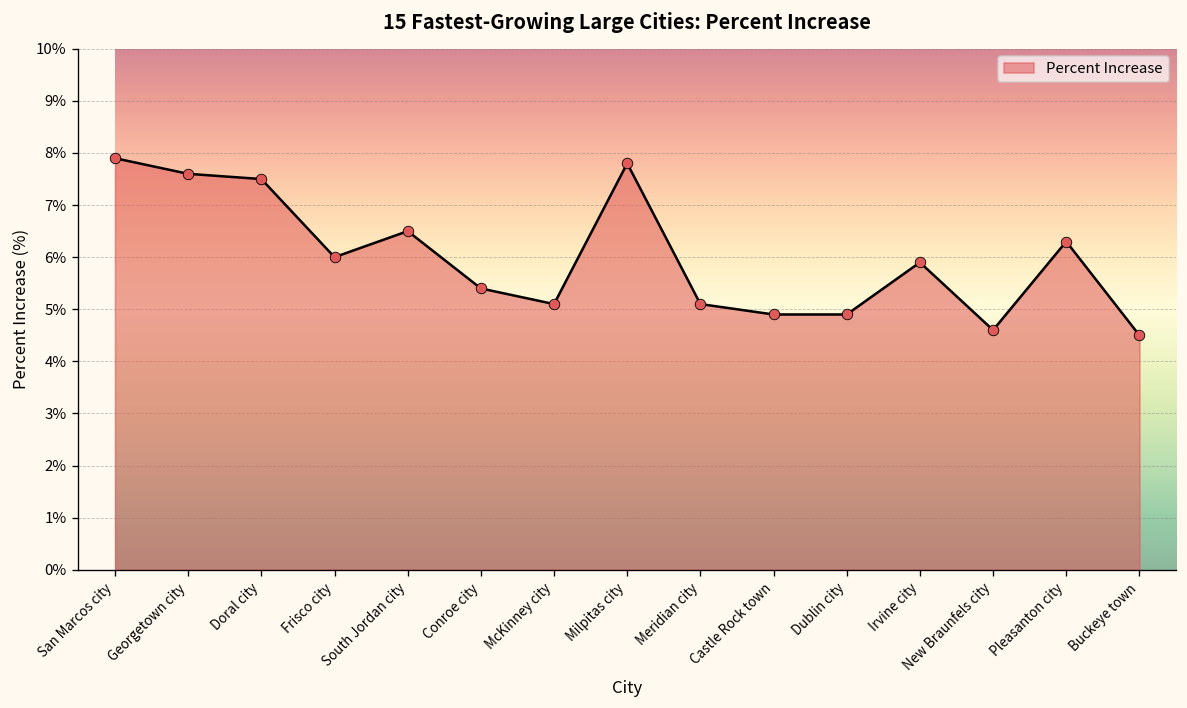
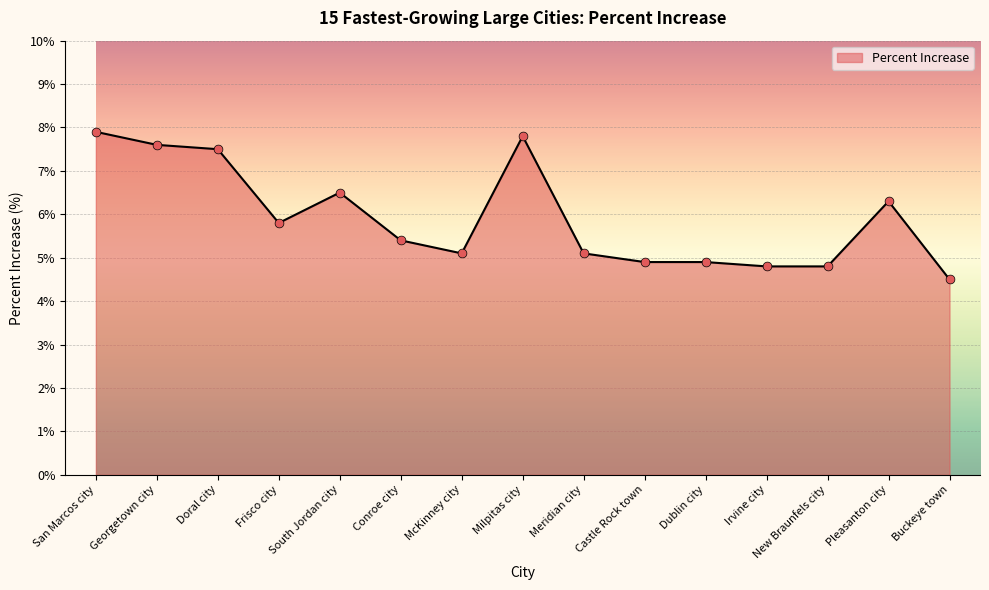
Frisco city: 6.0% -> 5.8%
Irvine city: 5.9% -> 4.8%
New Braunfels city: 4.6% -> 4.8%
